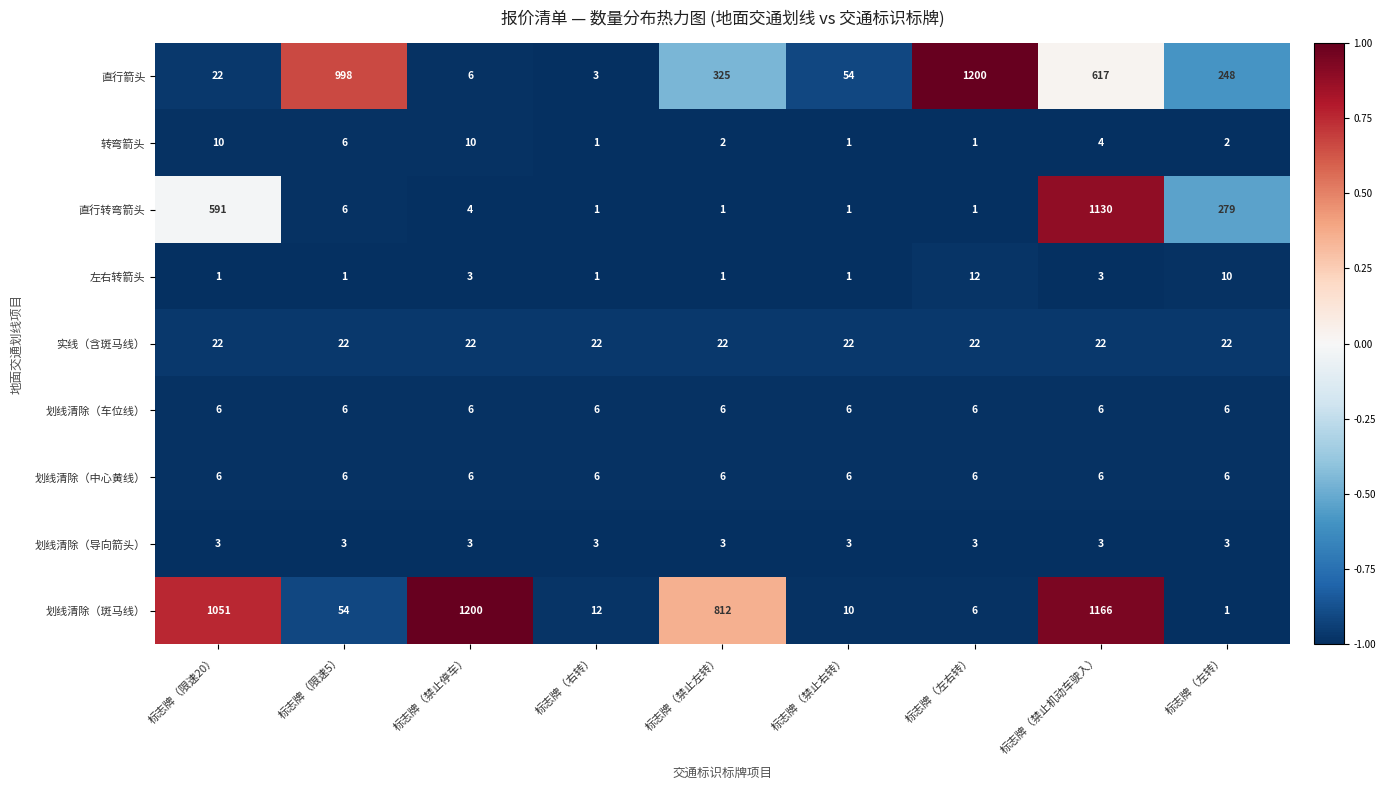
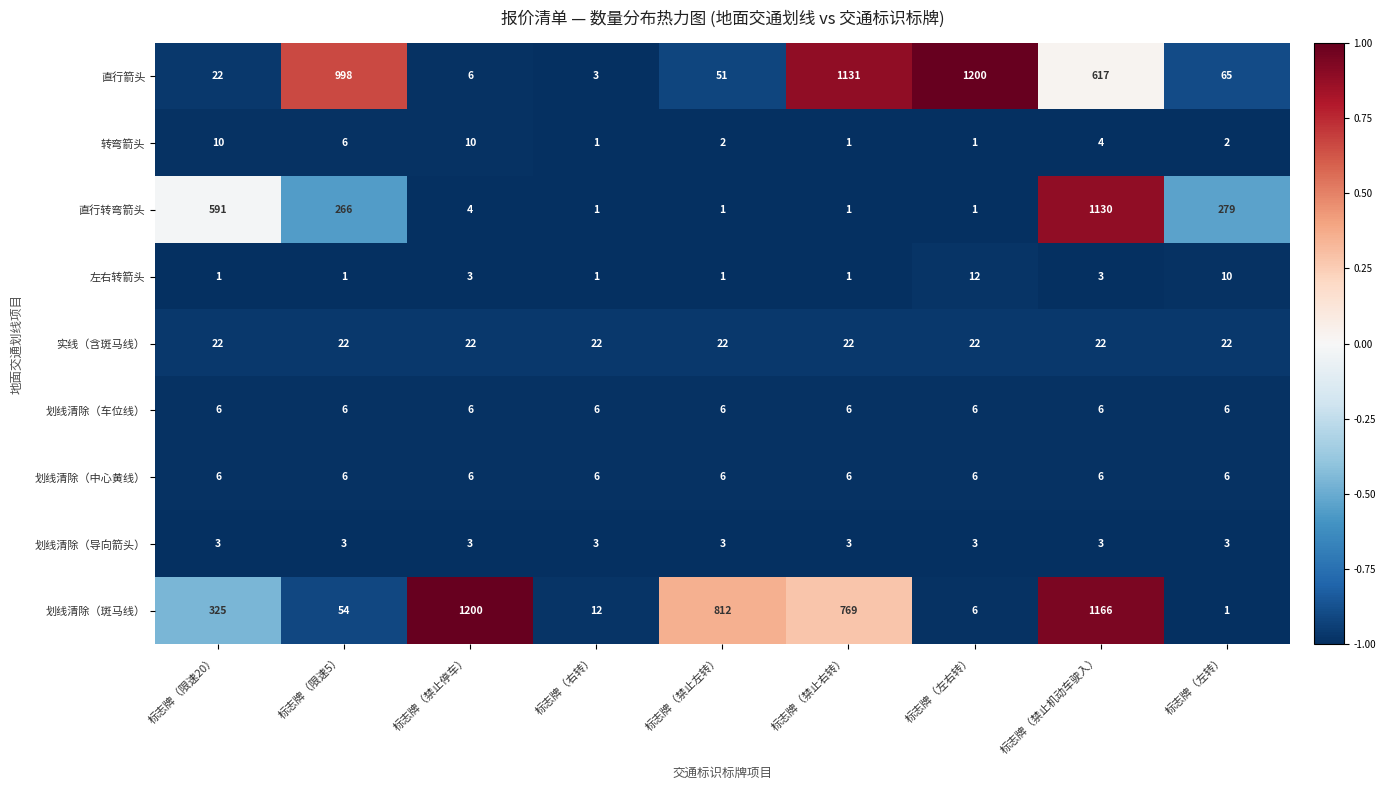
直行箭头, 标志牌（禁止左转）: 325 -> 51
直行箭头, 标志牌（禁止右转）: 54 -> 1131
直行箭头, 标志牌（左转）: 248 -> 65
直行转弯箭头, 标志牌（限速5）: 6 -> 266
划线清除（斑马线）, 标志牌（限速20）: 1051 -> 325
划线清除（斑马线）, 标志牌（禁止右转）: 10 -> 769
